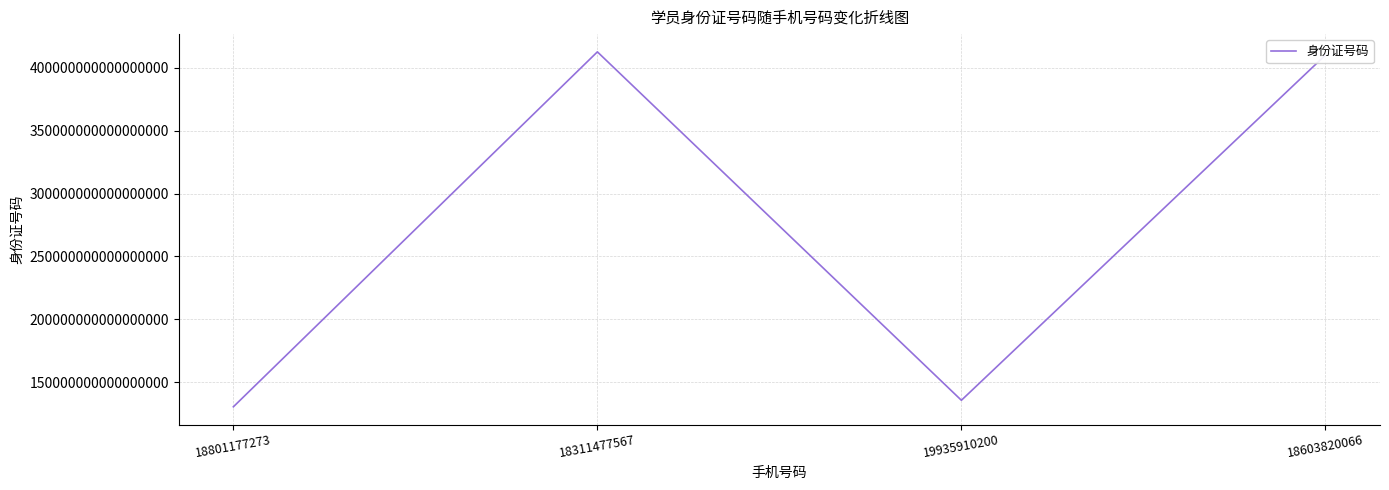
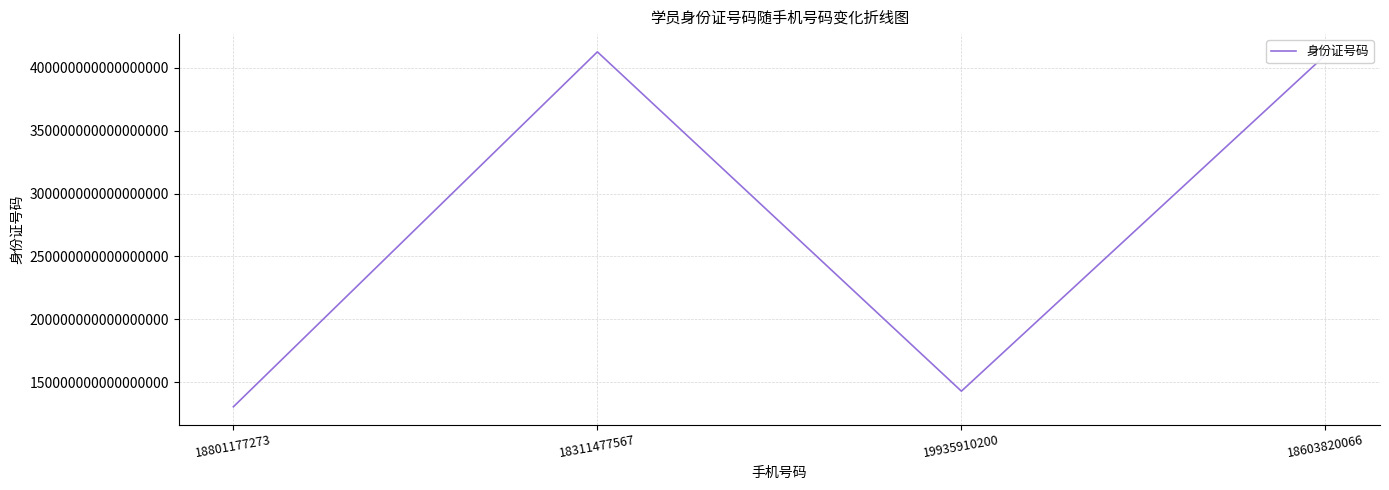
19935910200: 135000000000000000 -> 143000000000000000
